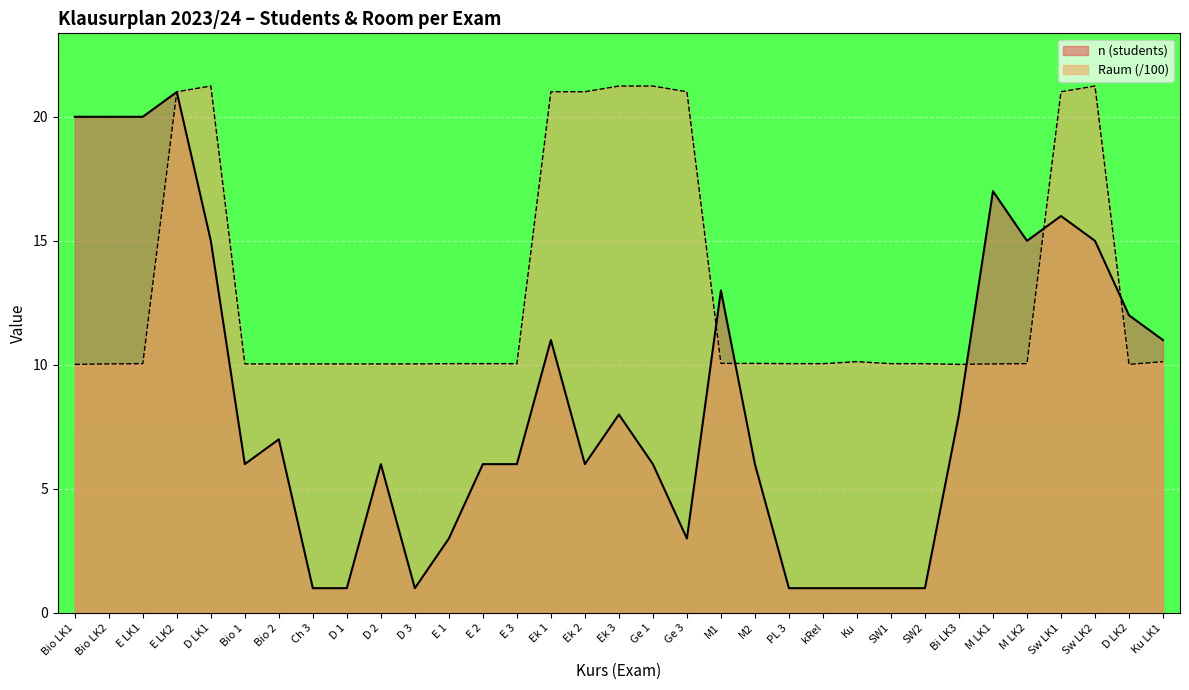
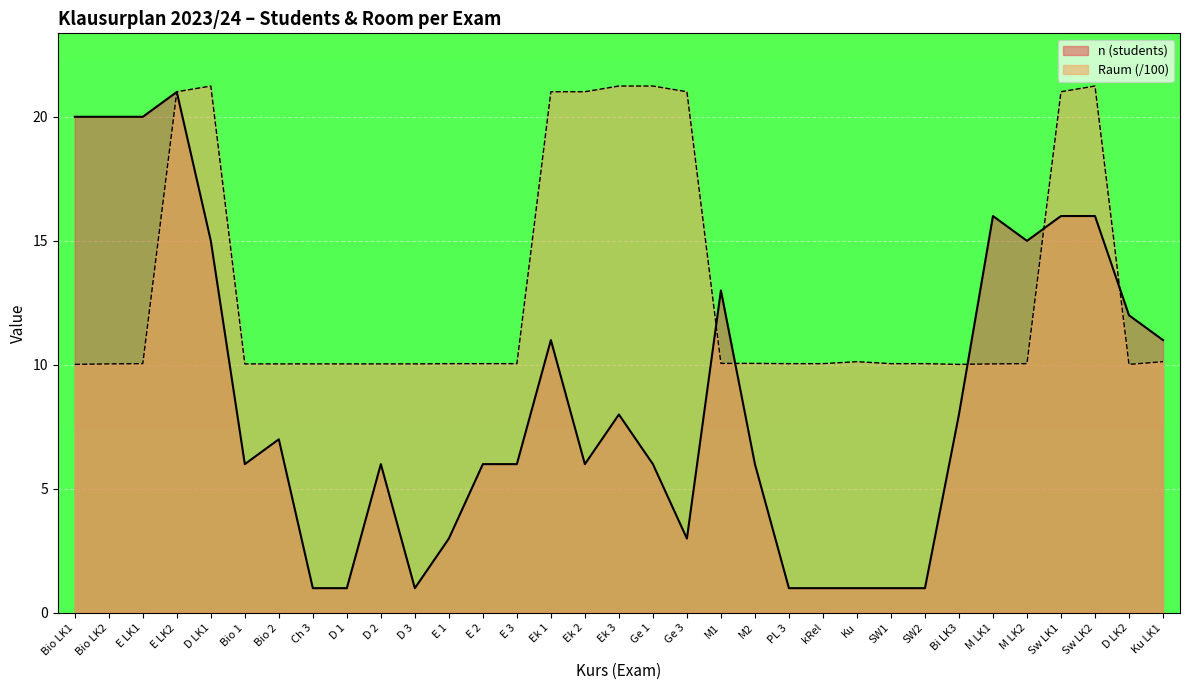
n (students), M LK1: 17 -> 16
n (students), Sw LK2: 15 -> 16
